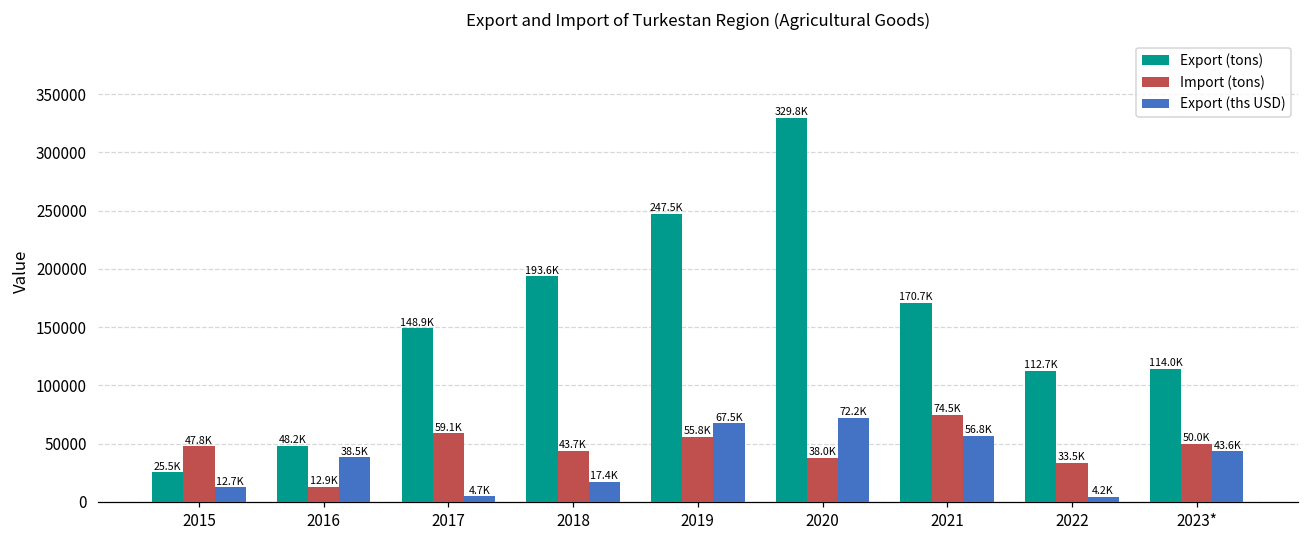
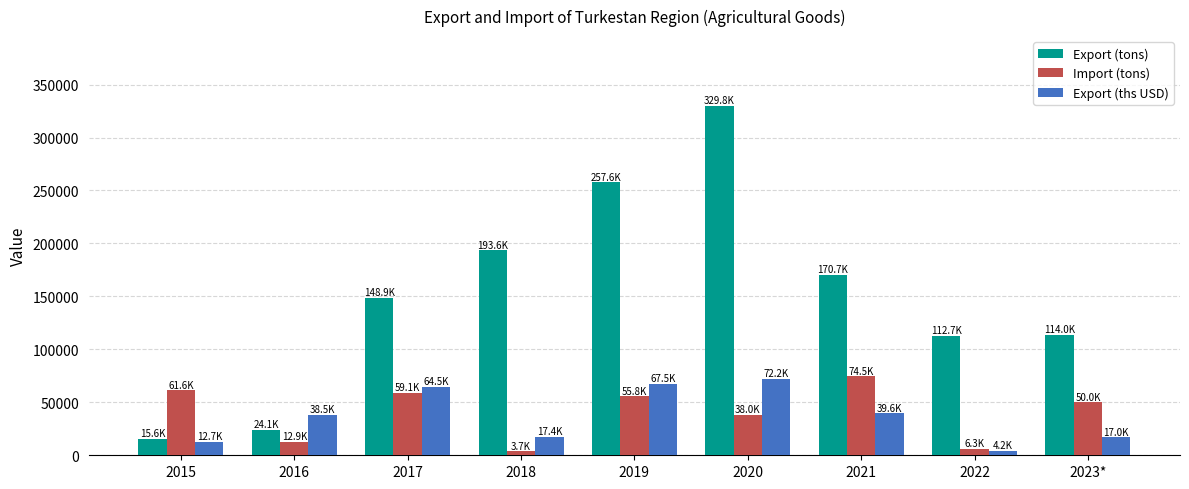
Export (tons), 2015: 25.5K -> 15.6K
Import (tons), 2015: 47.8K -> 61.6K
Export (tons), 2016: 48.2K -> 24.1K
Export (ths USD), 2017: 4.7K -> 64.5K
Import (tons), 2018: 43.7K -> 3.7K
Export (tons), 2019: 247.5K -> 257.6K
Export (ths USD), 2021: 56.8K -> 39.6K
Import (tons), 2022: 33.5K -> 6.3K
Export (ths USD), 2023*: 43.6K -> 17.0K
